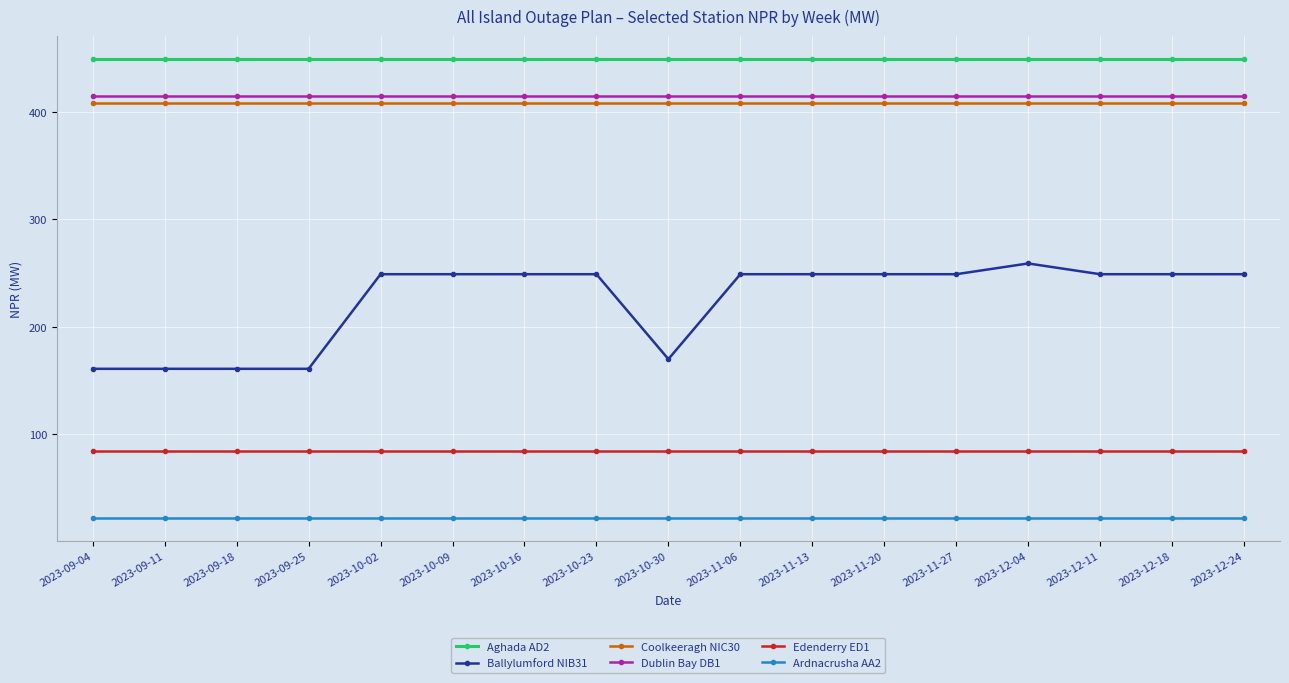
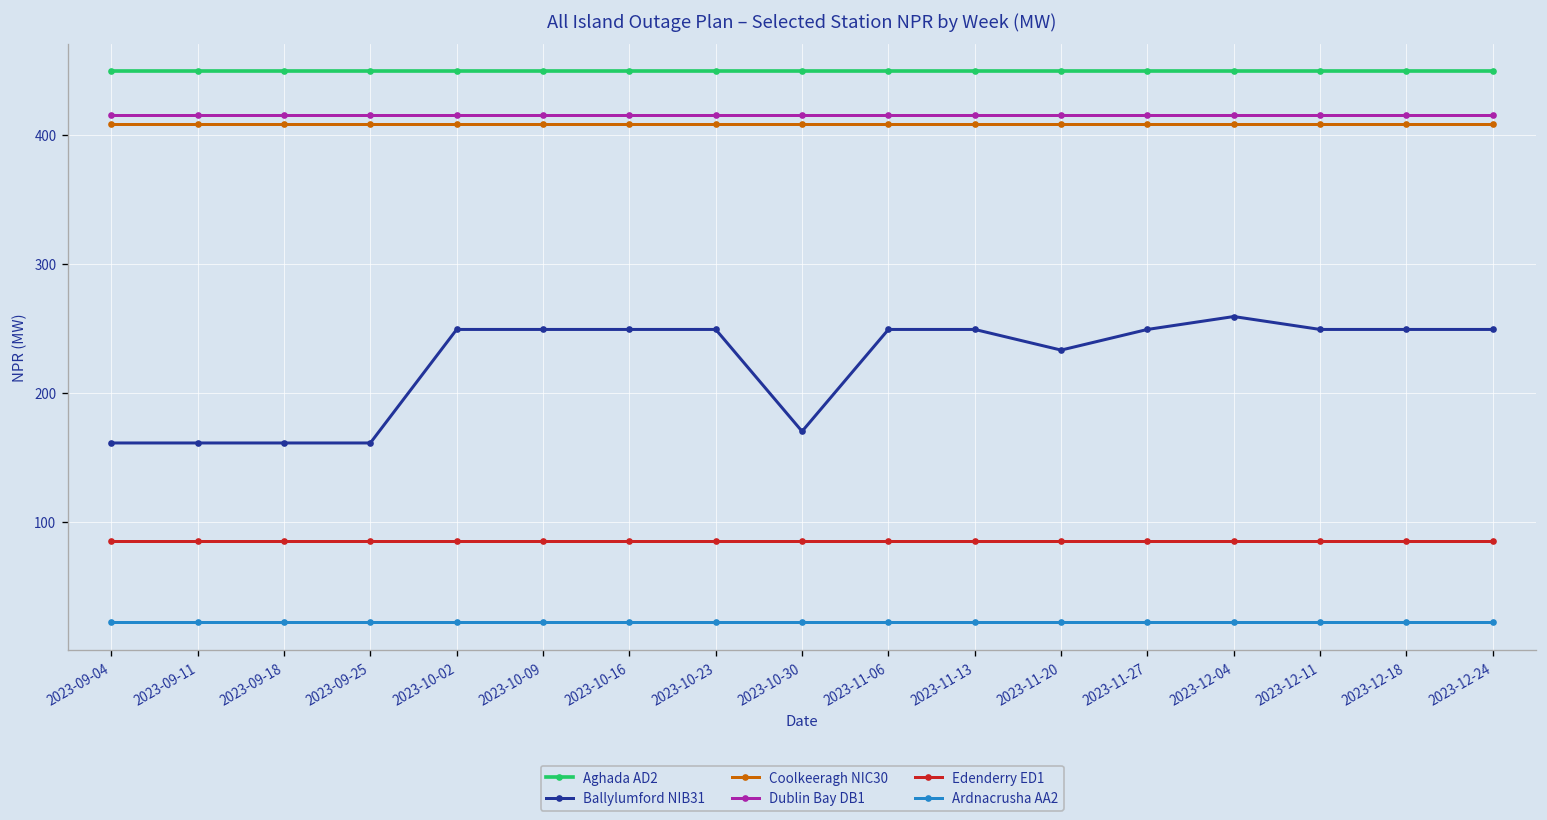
Ballylumford NIB31, 2023-11-20: 249 -> 233
